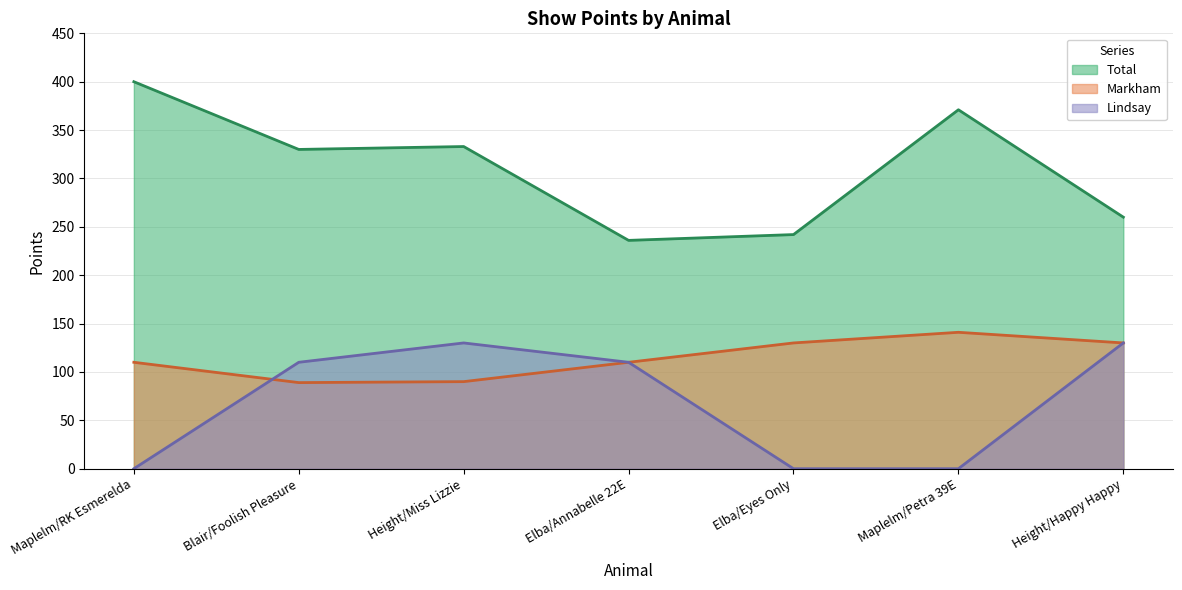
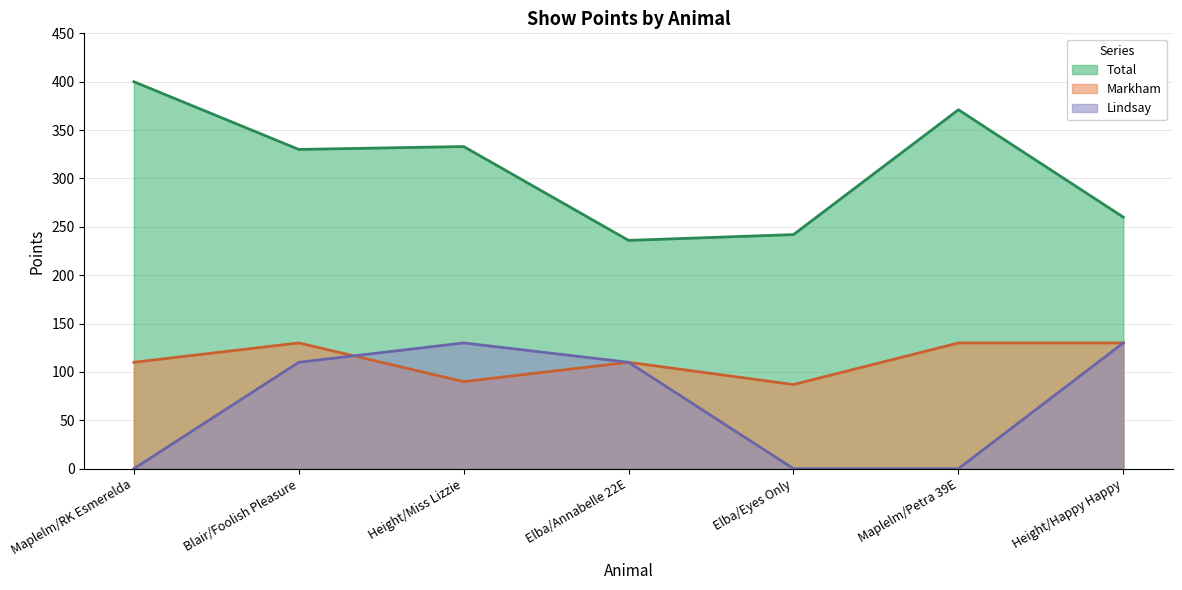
Markham, Blair/Foolish Pleasure: 90 -> 130
Markham, Elba/Eyes Only: 130 -> 90
Markham, Maplelm/Petra 39E: 140 -> 130
